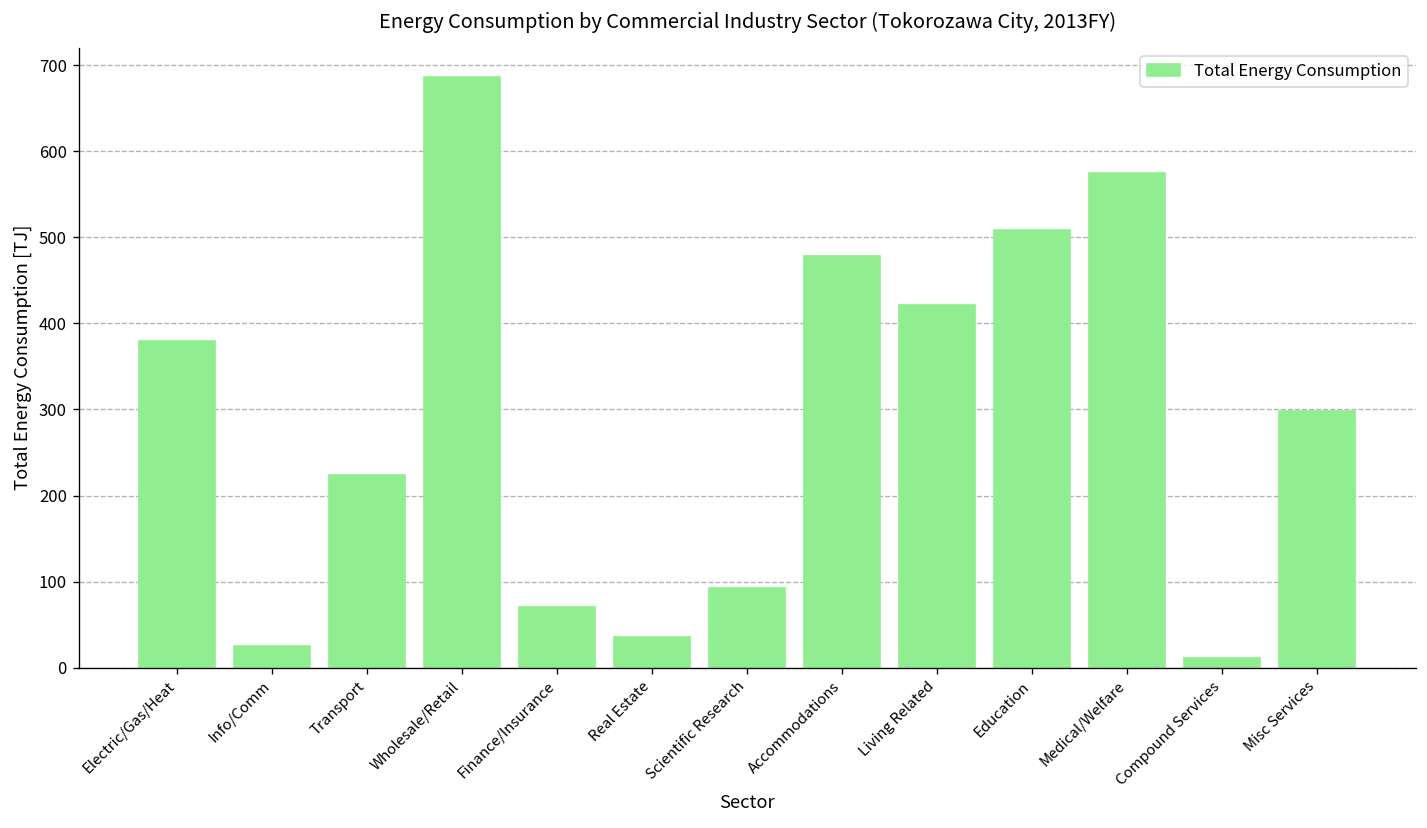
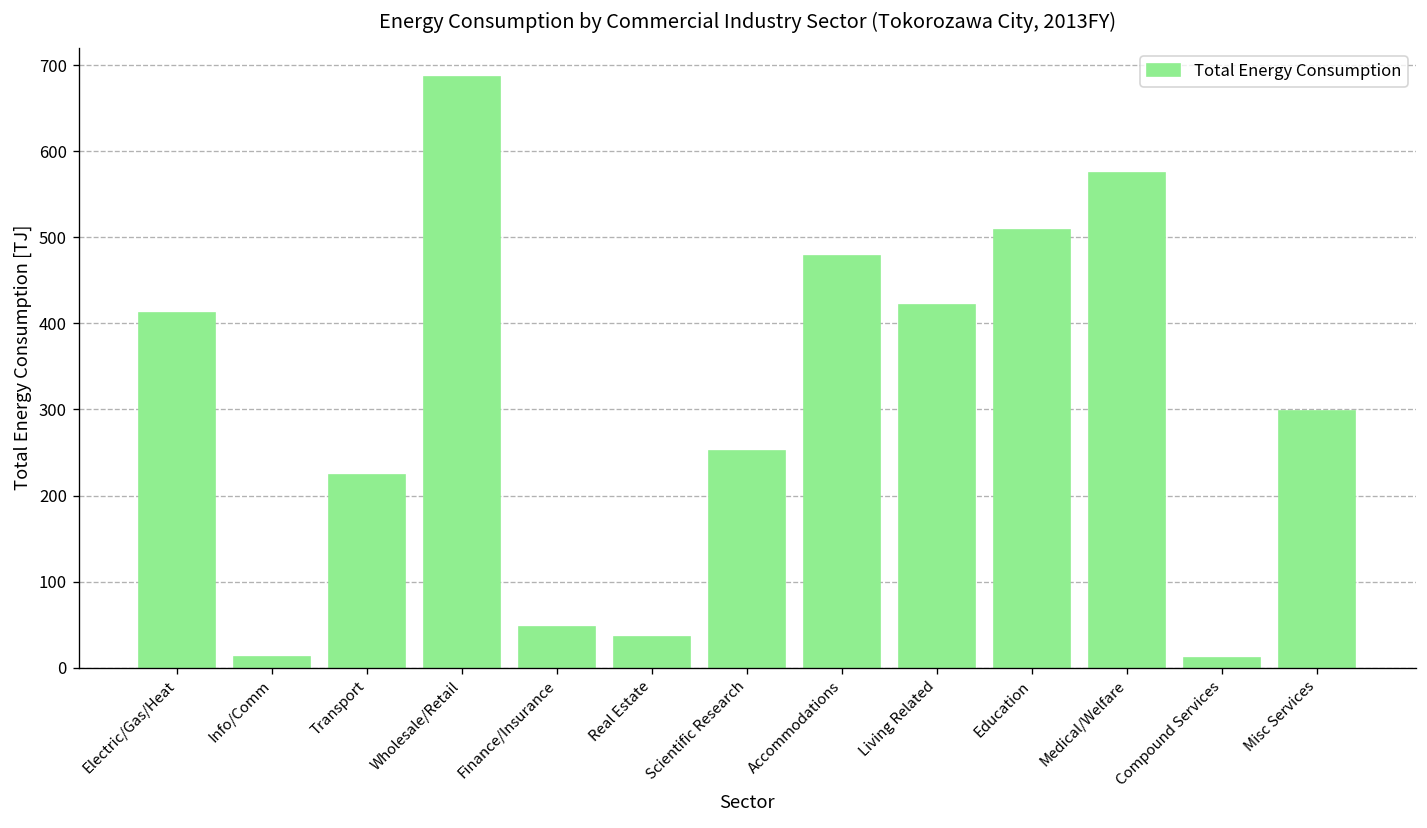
Electric/Gas/Heat: 380 -> 410
Info/Comm: 20 -> 10
Finance/Insurance: 70 -> 50
Scientific Research: 90 -> 250
